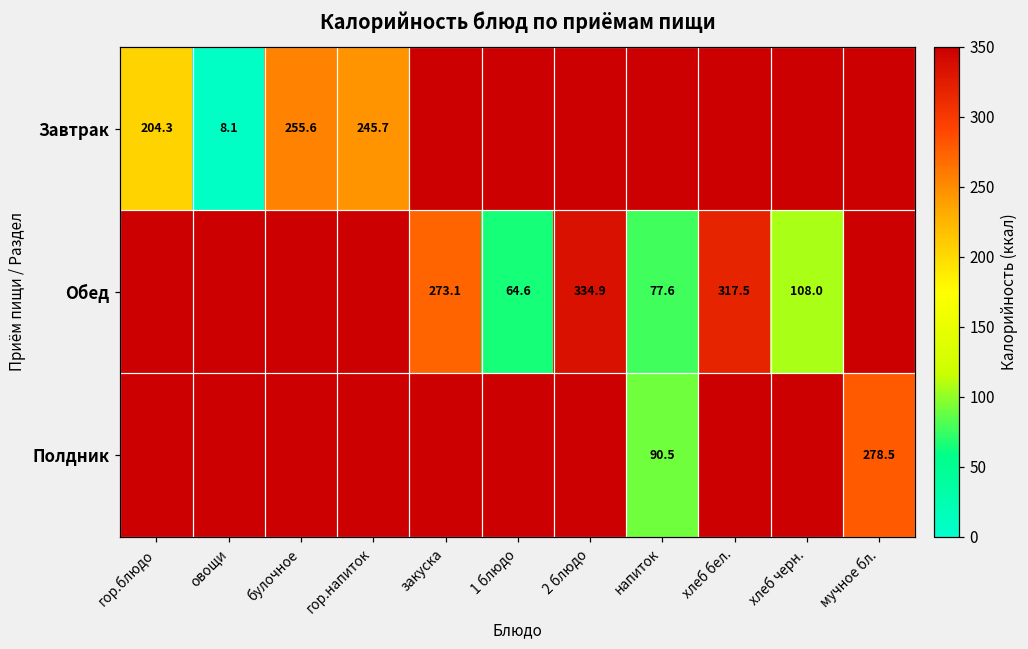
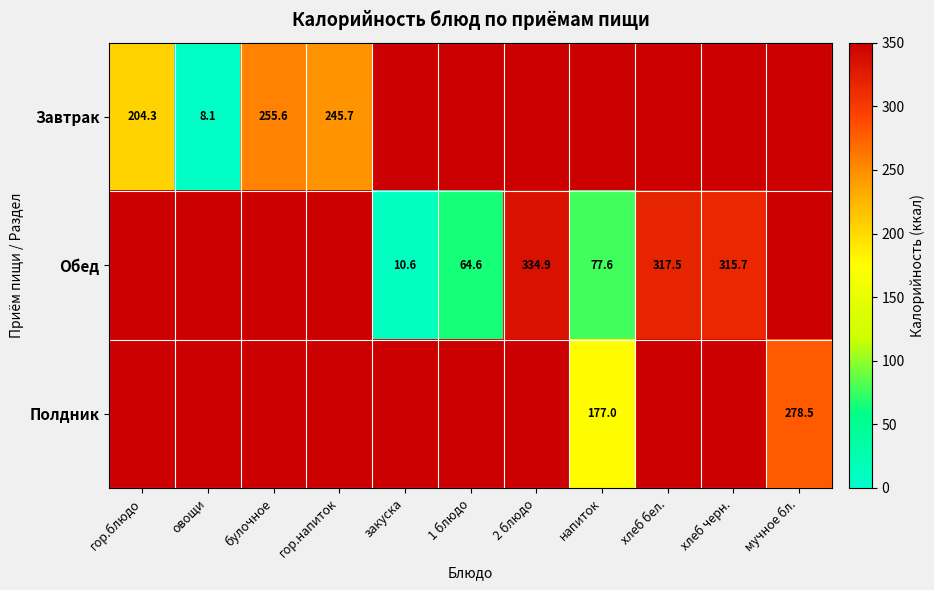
Обед, закуска: 273.1 -> 10.6
Обед, хлеб черн.: 108.0 -> 315.7
Полдник, напиток: 90.5 -> 177.0
